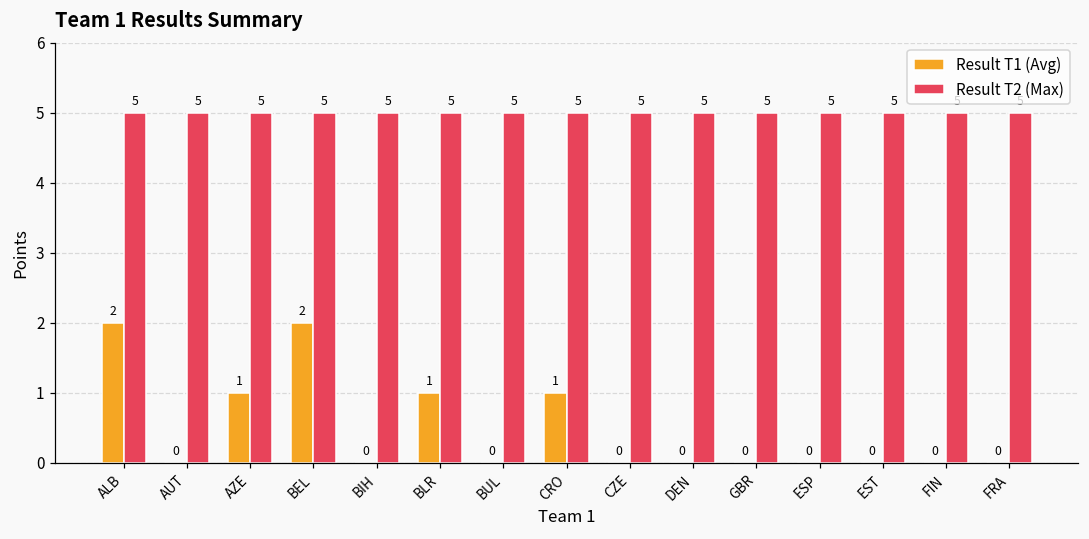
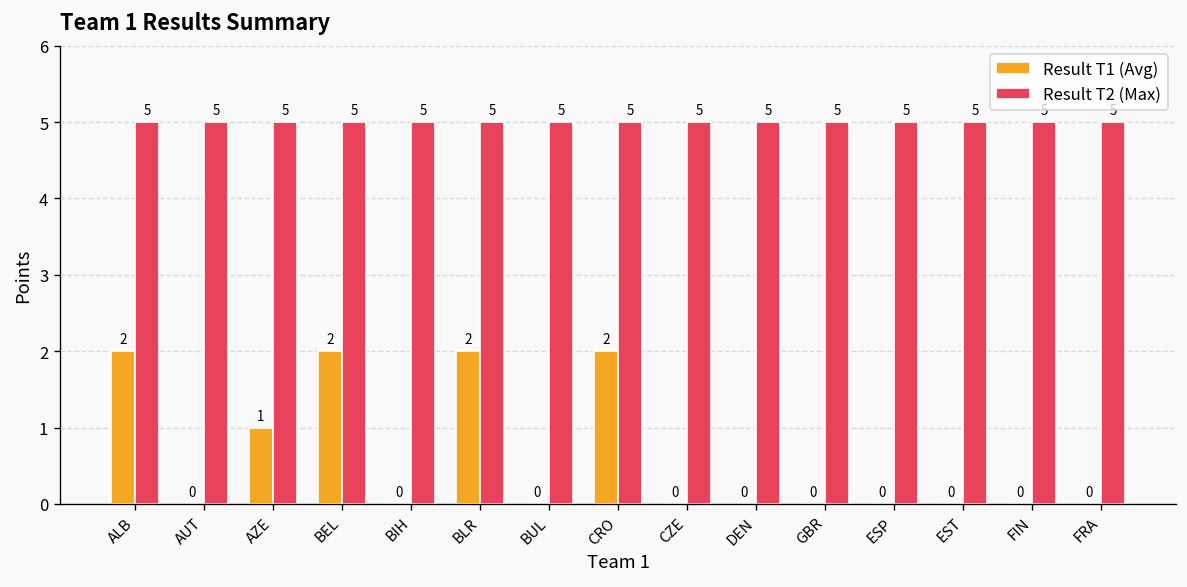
Result T1 (Avg), BLR: 1 -> 2
Result T1 (Avg), CRO: 1 -> 2
